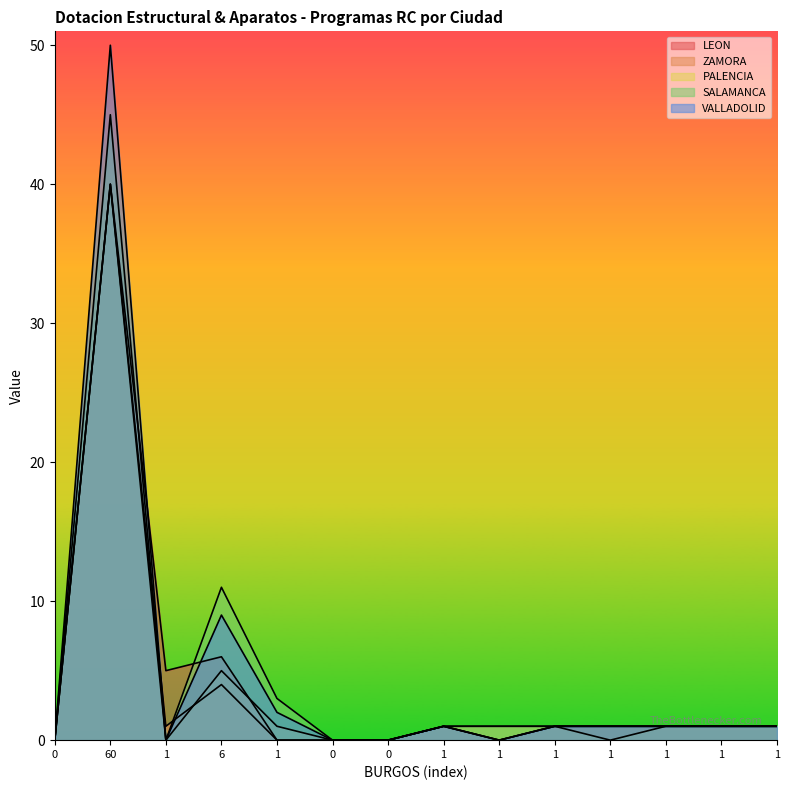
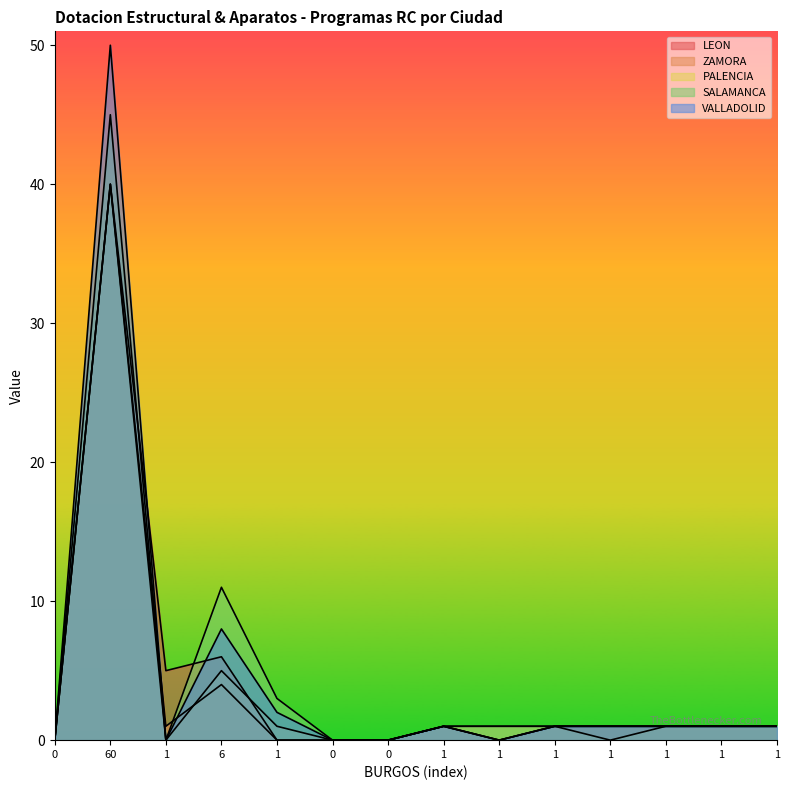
VALLADOLID, 6: 9 -> 8
